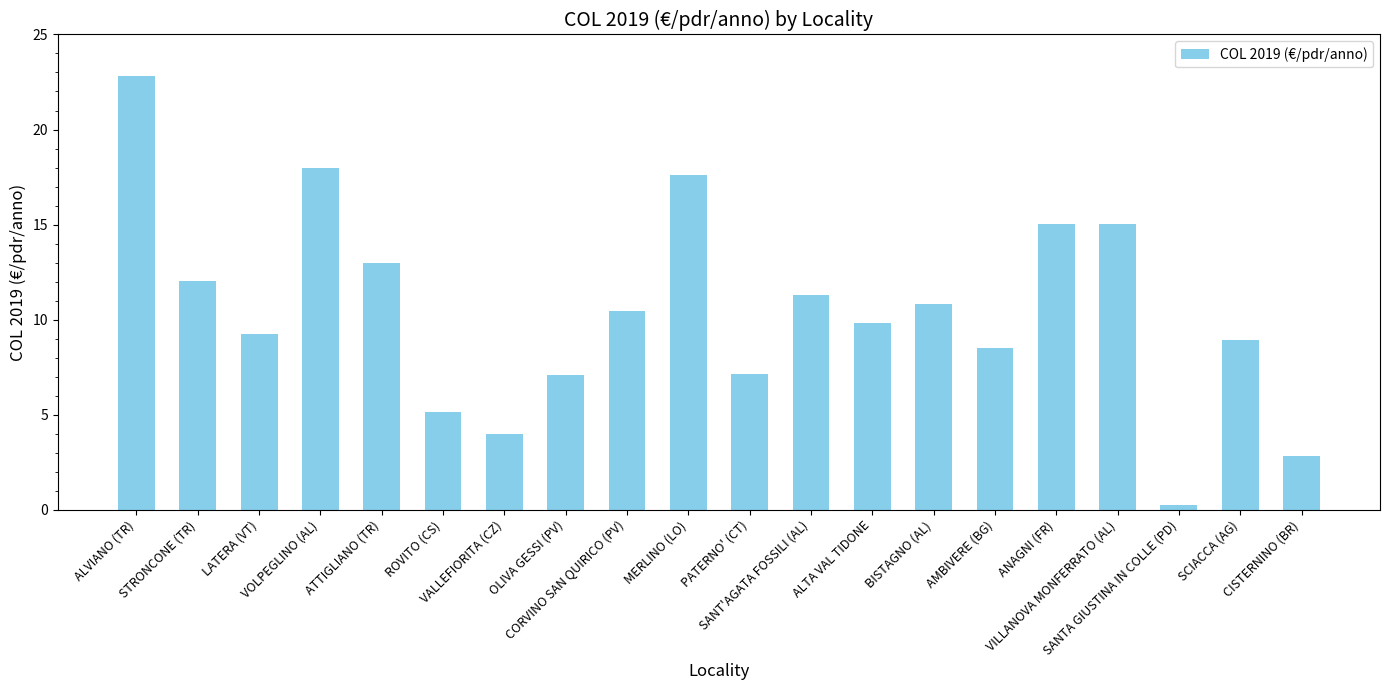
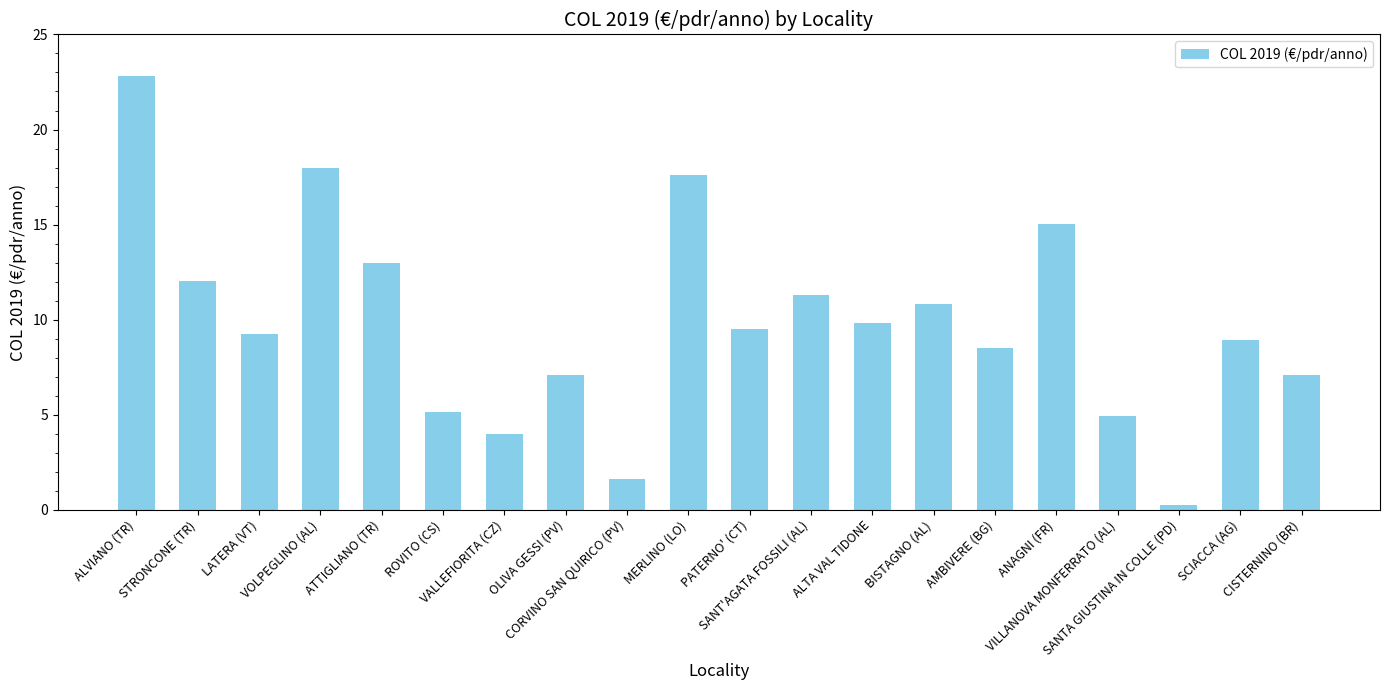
CORVINO SAN QUIRICO (PV): 10.5 -> 1.6
PATERNO' (CT): 7.1 -> 9.5
VILLANOVA MONFERRATO (AL): 15.0 -> 4.9
CISTERNINO (BR): 2.8 -> 7.1
